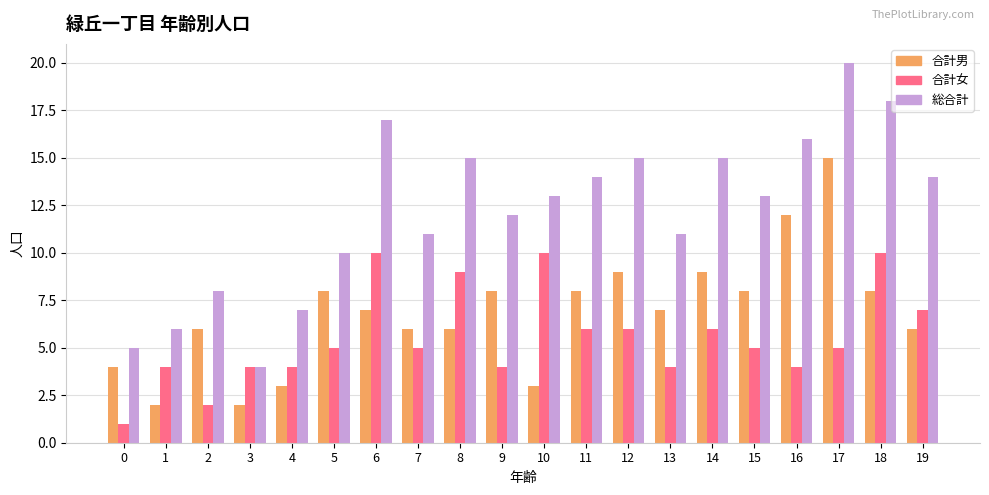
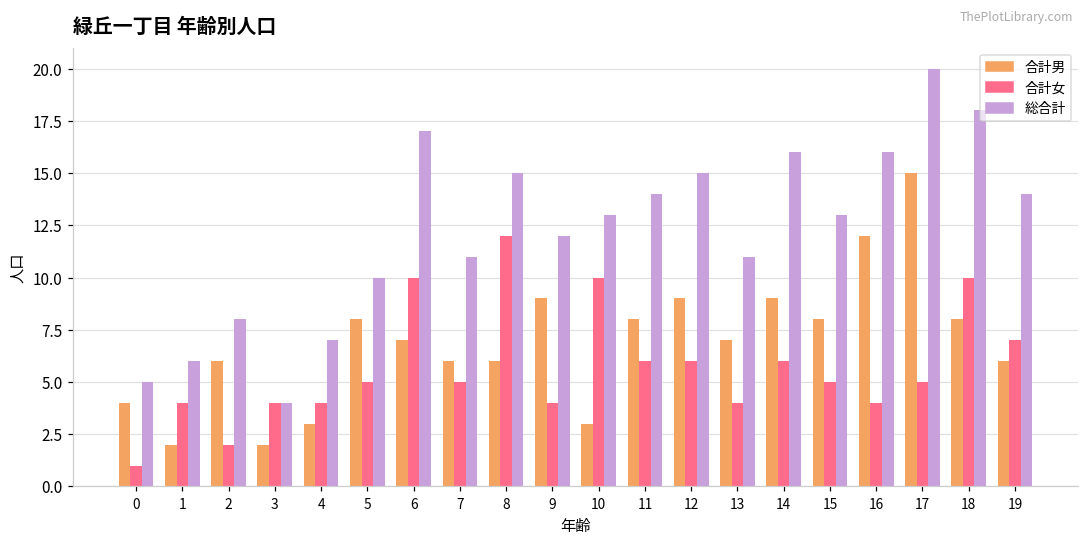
合計女, 8: 9 -> 12
合計男, 9: 8 -> 9
総合計, 14: 15 -> 16
